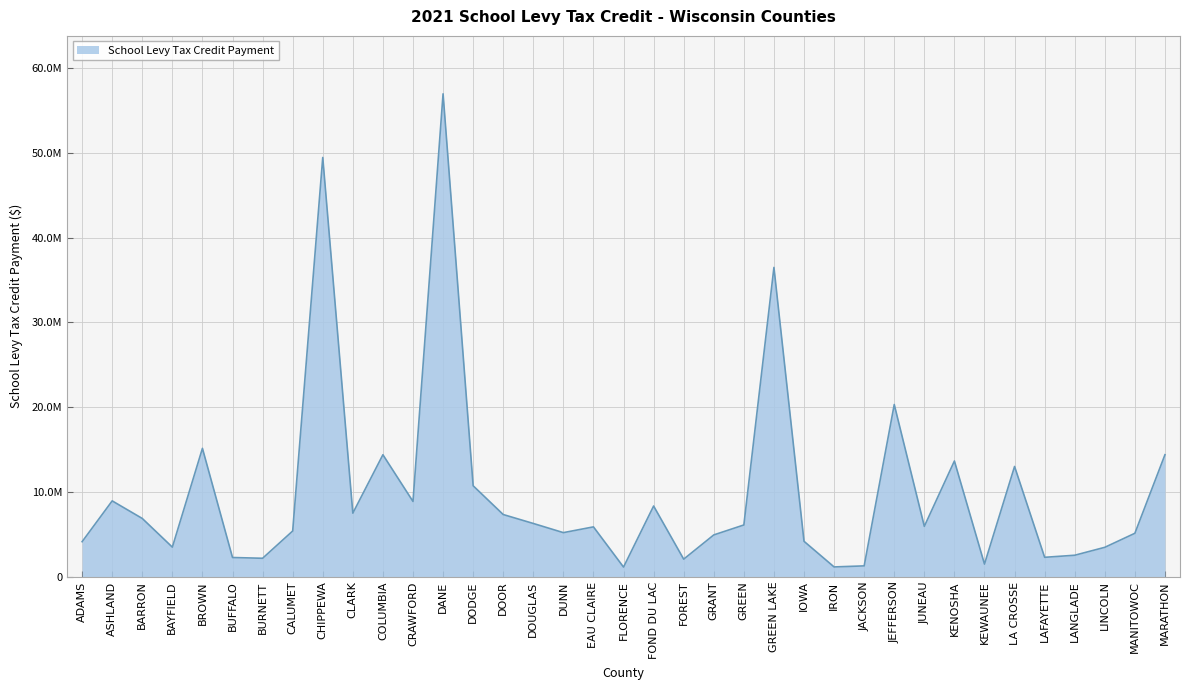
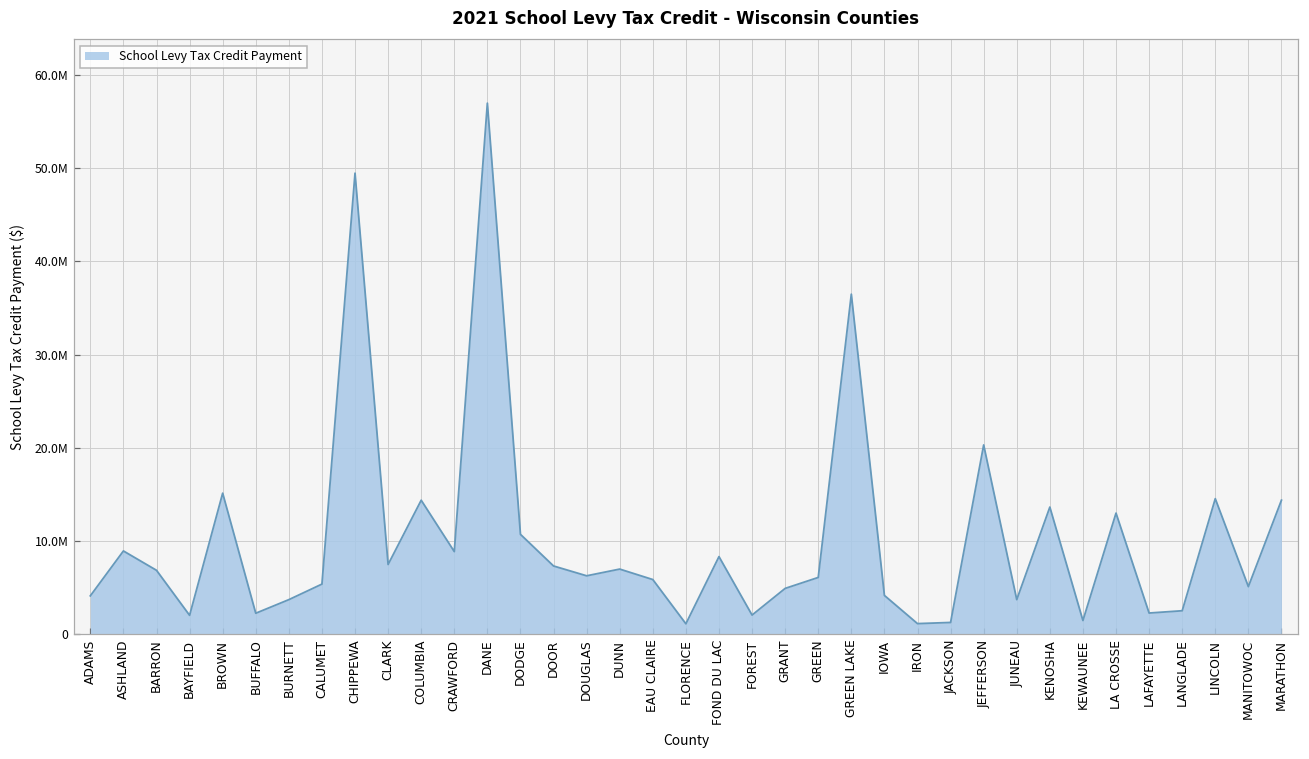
BAYFIELD: 3000000 -> 2000000
BURNETT: 2000000 -> 4000000
DUNN: 5000000 -> 7000000
JUNEAU: 6000000 -> 4000000
LINCOLN: 3000000 -> 15000000
